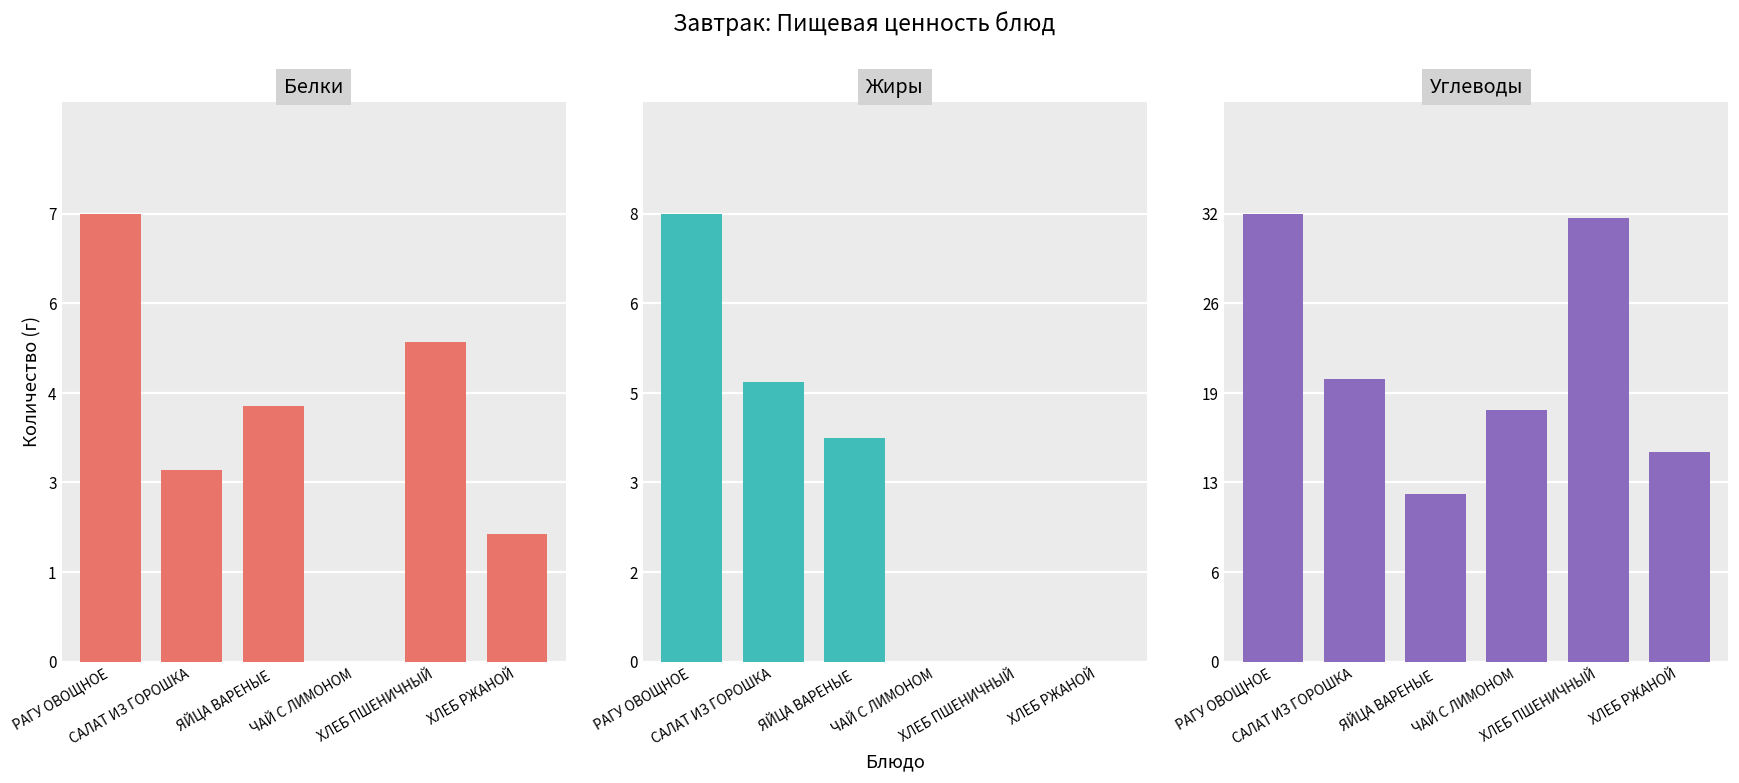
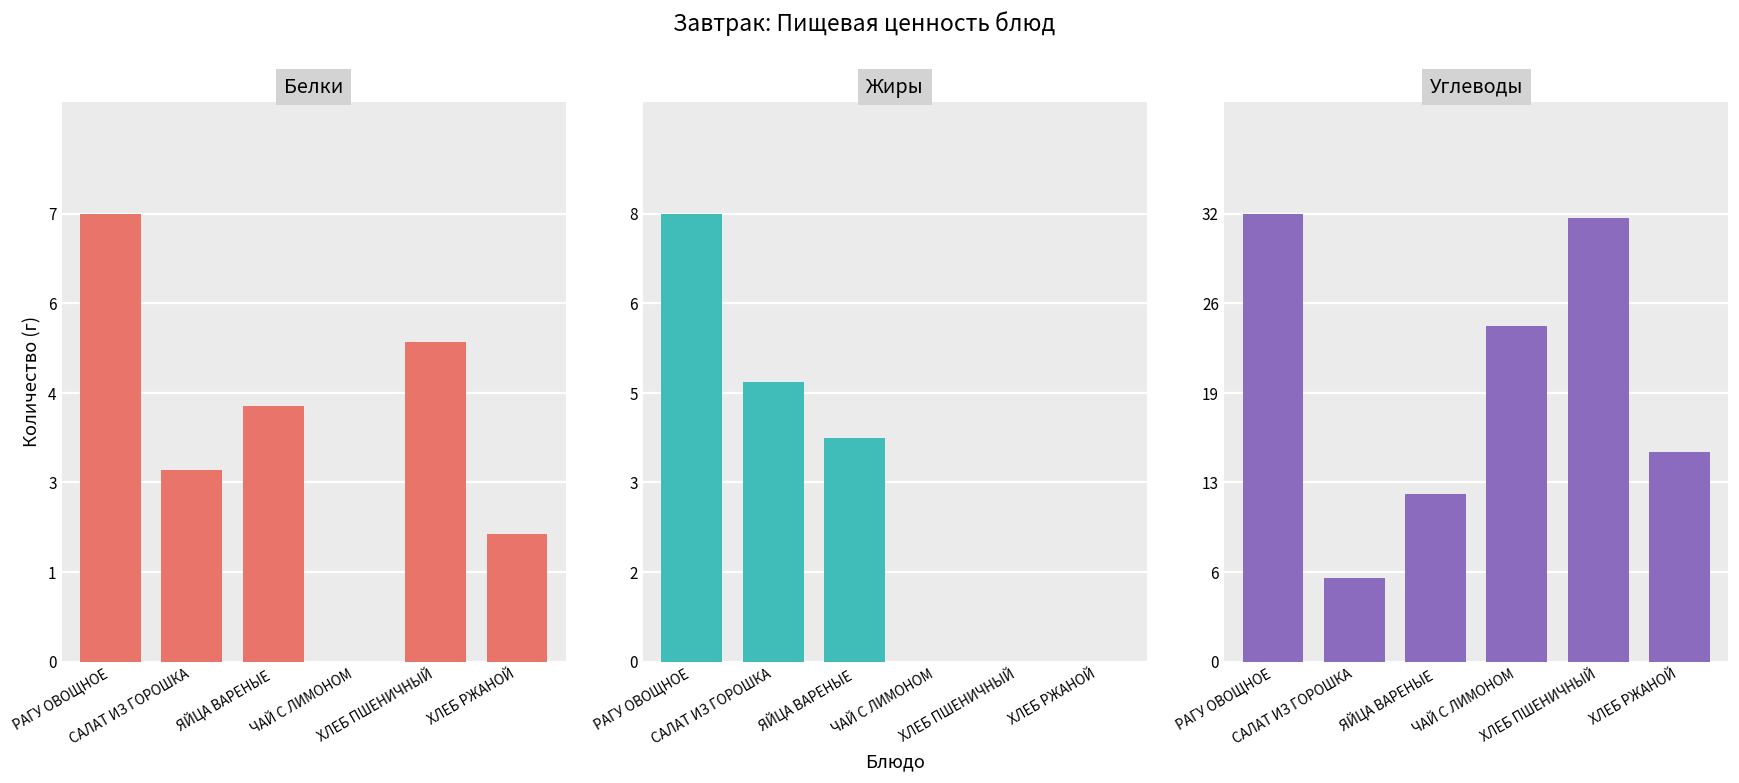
Углеводы, САЛАТ ИЗ ГОРОШКА: 20.2 -> 6.0
Углеводы, ЧАЙ С ЛИМОНОМ: 18 -> 24
